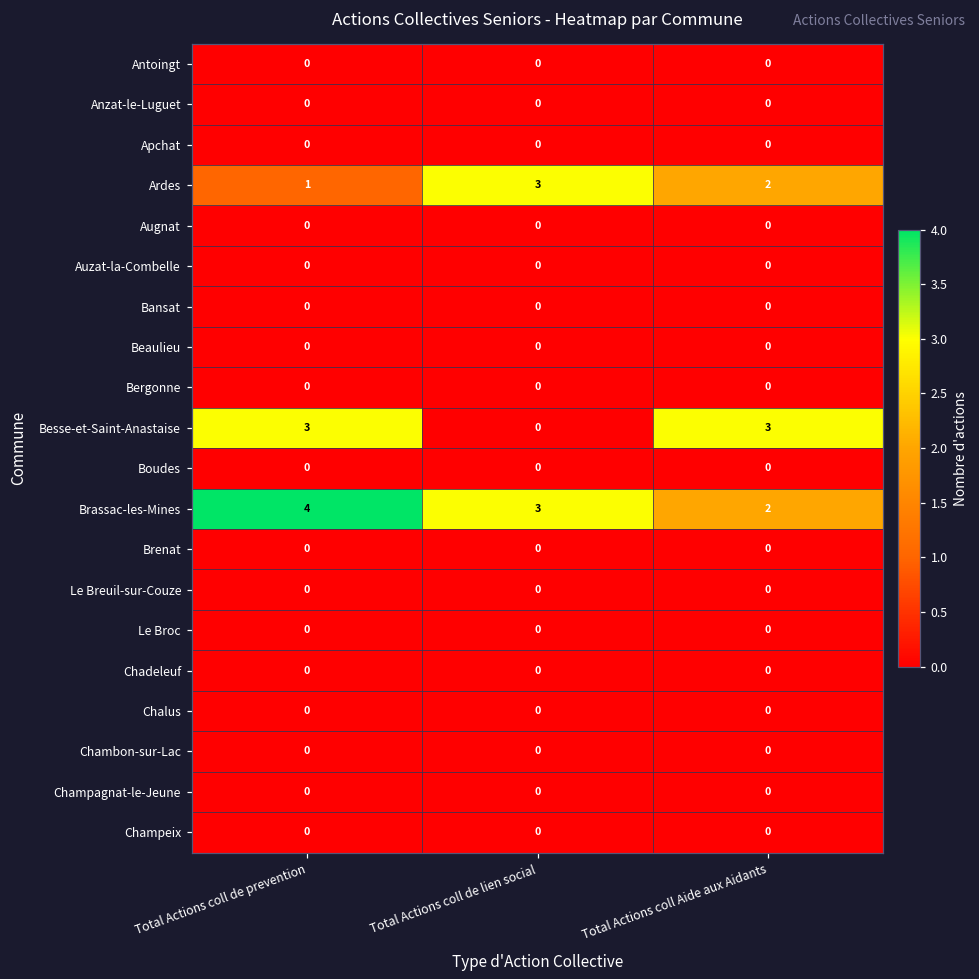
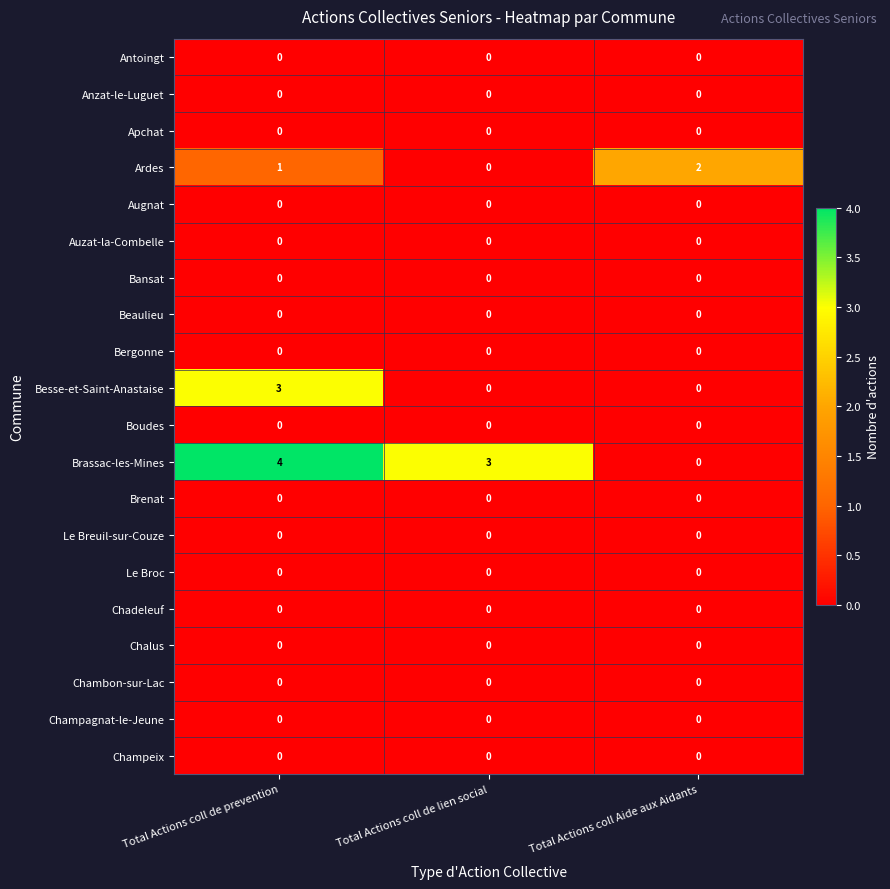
Ardes, Total Actions coll de lien social: 3 -> 0
Besse-et-Saint-Anastaise, Total Actions coll Aide aux Aidants: 3 -> 0
Brassac-les-Mines, Total Actions coll Aide aux Aidants: 2 -> 0
